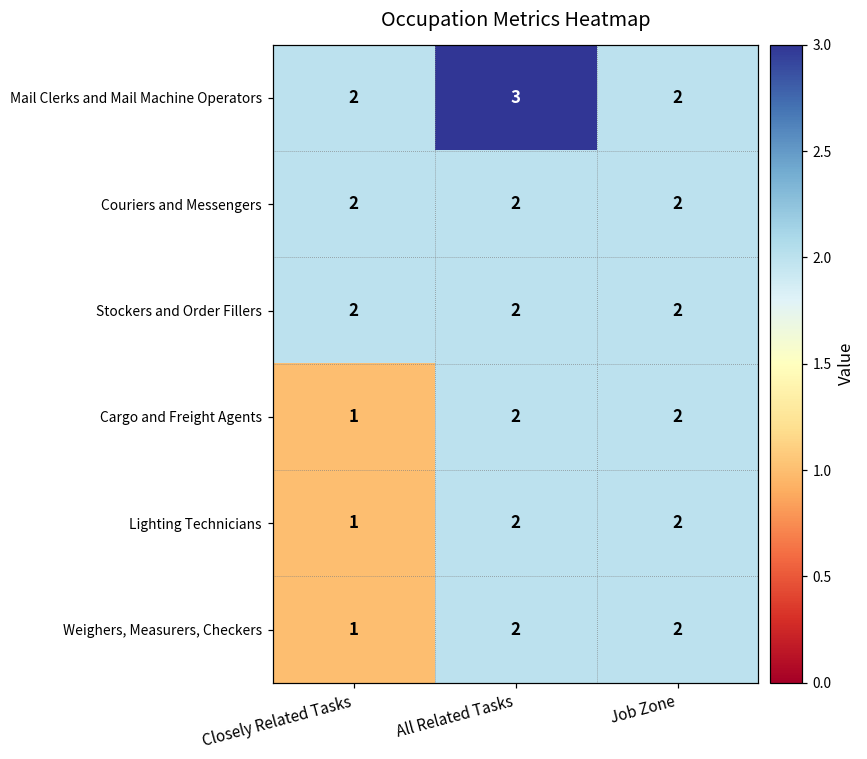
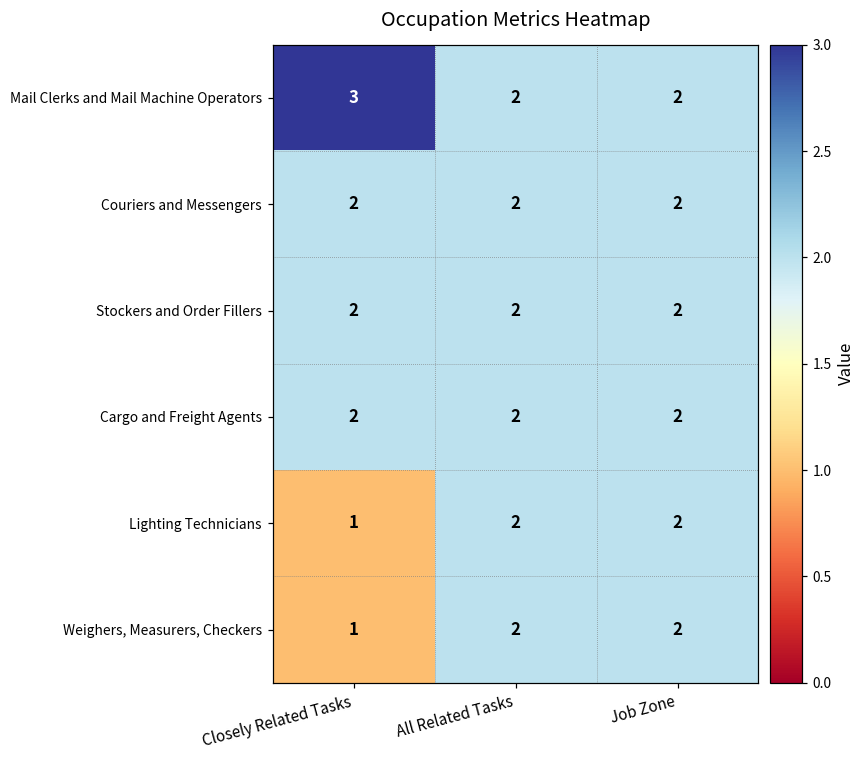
Mail Clerks and Mail Machine Operators, Closely Related Tasks: 2 -> 3
Mail Clerks and Mail Machine Operators, All Related Tasks: 3 -> 2
Cargo and Freight Agents, Closely Related Tasks: 1 -> 2
